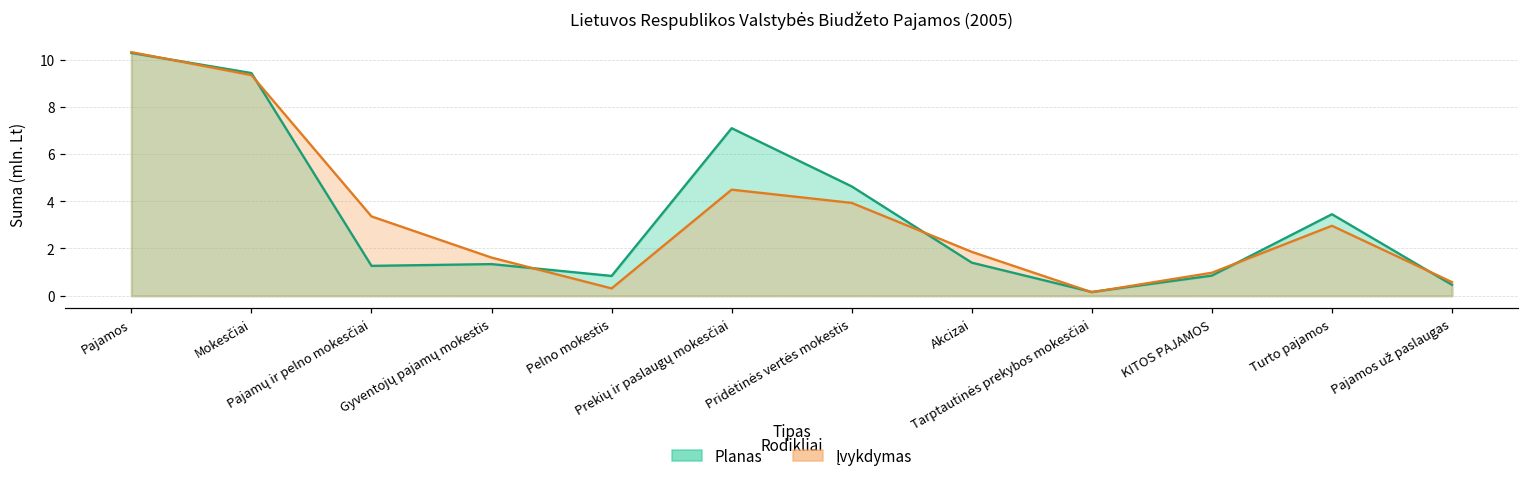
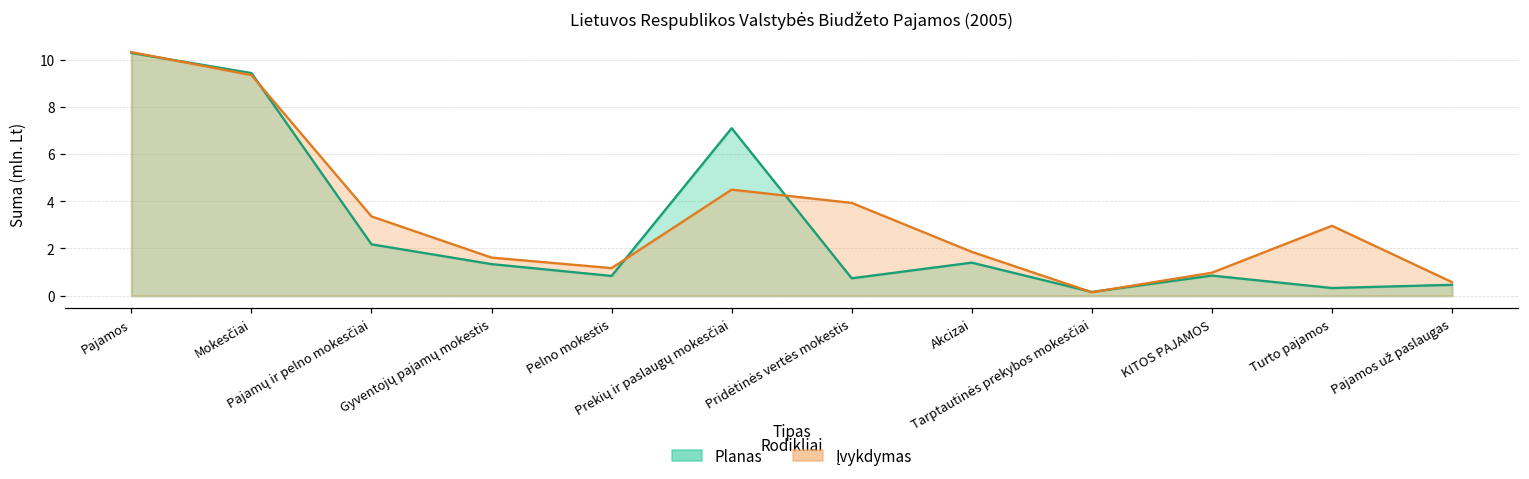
Planas, Pajamų ir pelno mokesčiai: 1.3 -> 2.2
Įvykdymas, Pelno mokestis: 0.3 -> 1.2
Planas, Pridėtinės vertės mokestis: 4.6 -> 0.7
Planas, Turto pajamos: 3.5 -> 0.3
